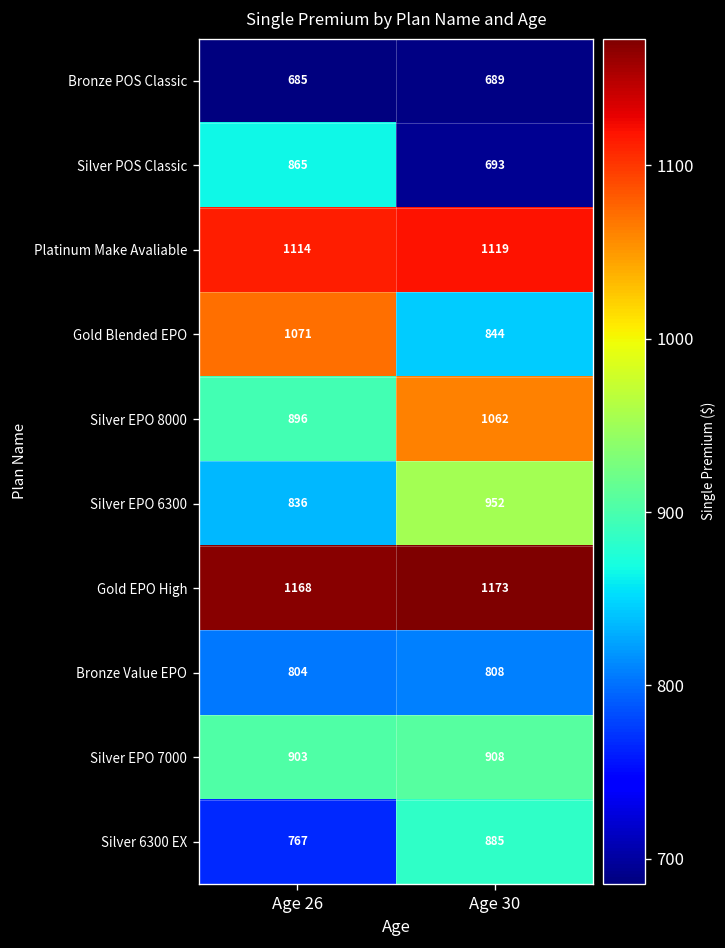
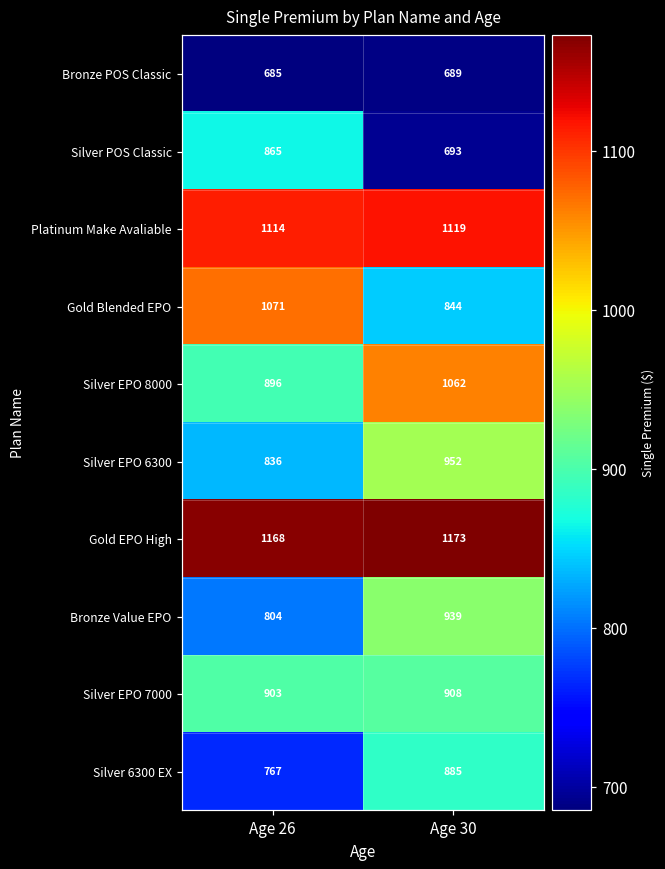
Bronze Value EPO, Age 30: 808 -> 939
